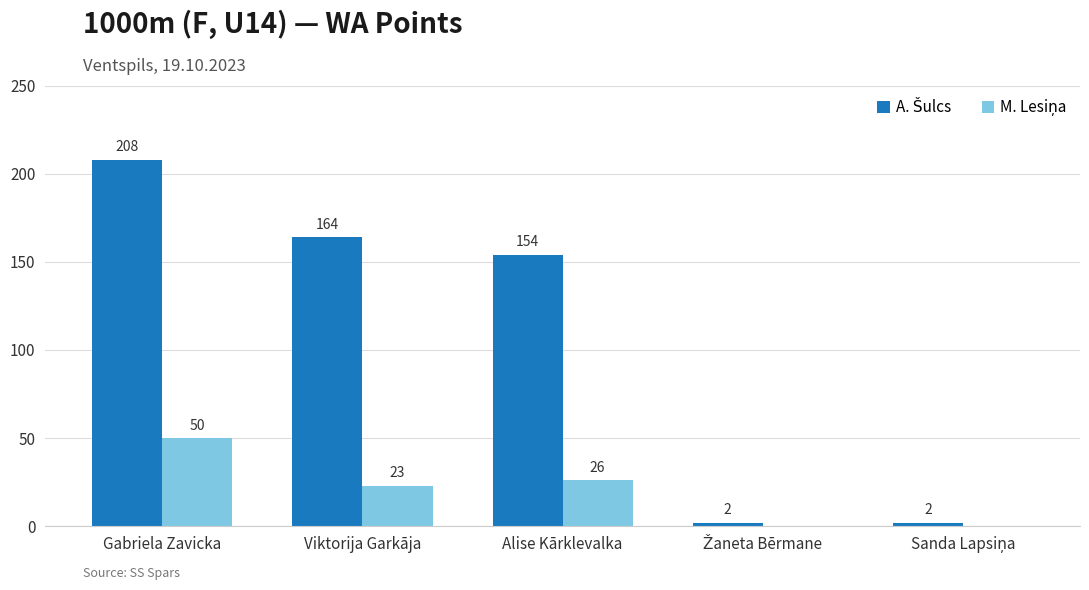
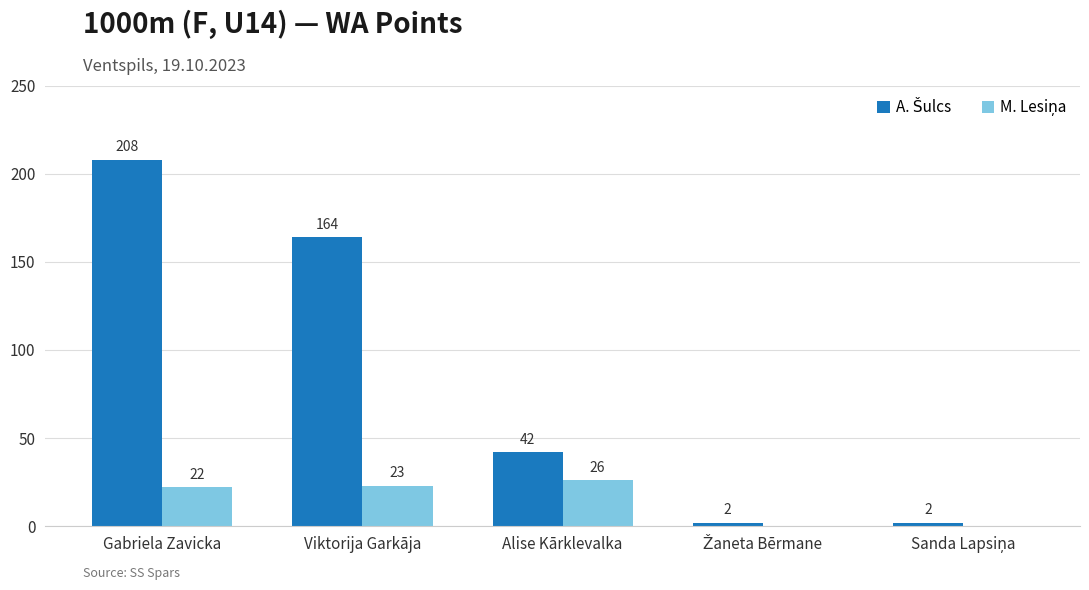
M. Lesiņa, Gabriela Zavicka: 50 -> 22
A. Šulcs, Alise Kārklevalka: 154 -> 42
